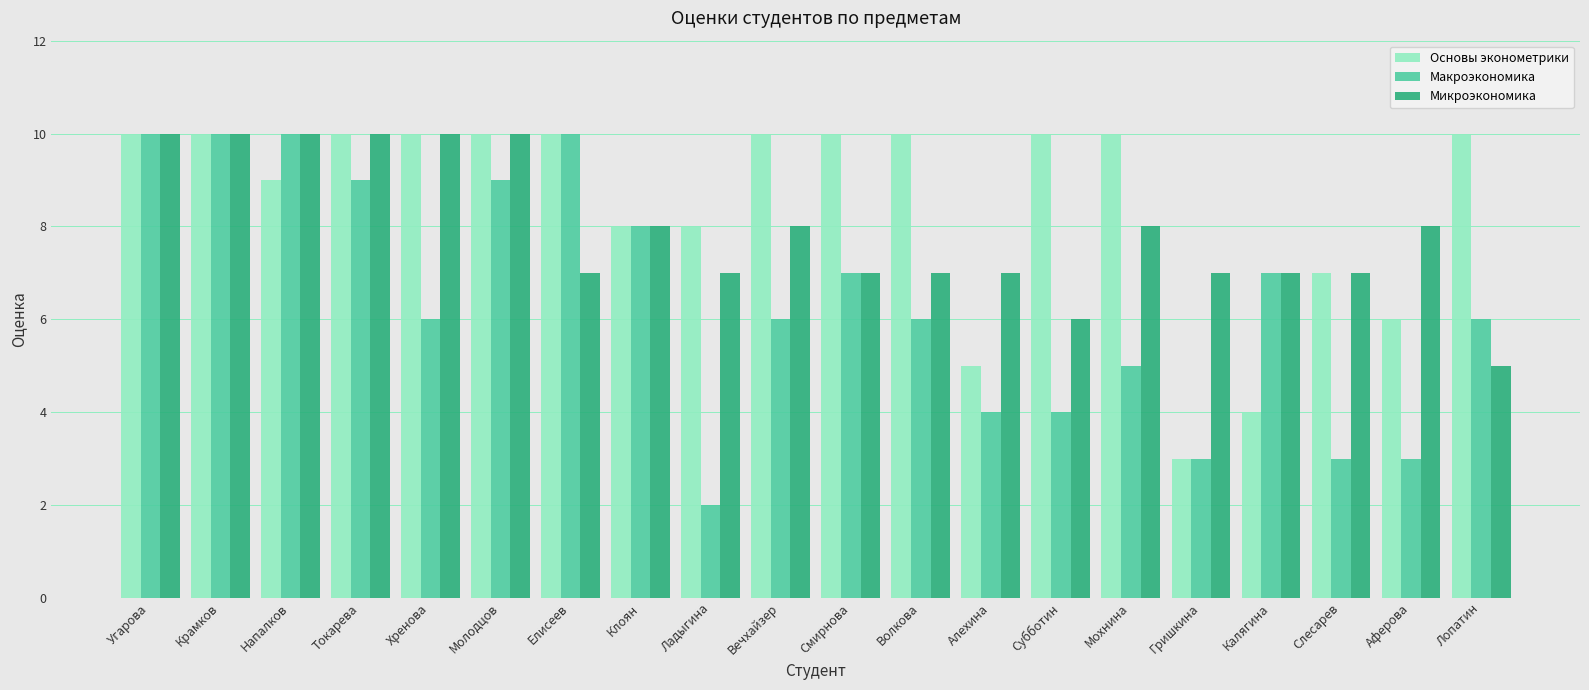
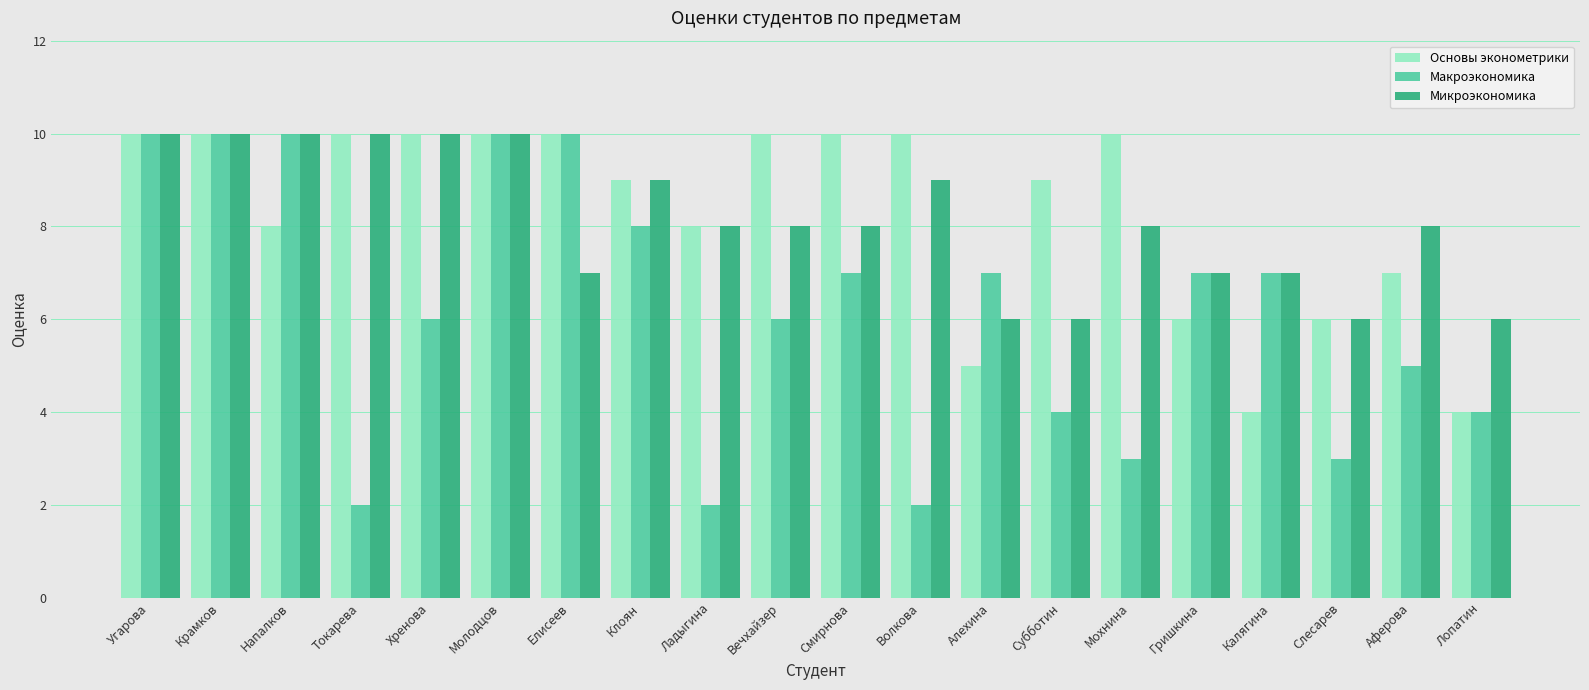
Основы эконометрики, Напалков: 9 -> 8
Макроэкономика, Токарева: 9 -> 2
Макроэкономика, Молодцов: 9 -> 10
Основы эконометрики, Клоян: 8 -> 9
Микроэкономика, Клоян: 8 -> 9
Микроэкономика, Ладыгина: 7 -> 8
Микроэкономика, Смирнова: 7 -> 8
Макроэкономика, Волкова: 6 -> 2
Микроэкономика, Волкова: 7 -> 9
Макроэкономика, Алехина: 4 -> 7
Микроэкономика, Алехина: 7 -> 6
Основы эконометрики, Субботин: 10 -> 9
Макроэкономика, Мохнина: 5 -> 3
Основы эконометрики, Гришкина: 3 -> 6
Макроэкономика, Гришкина: 3 -> 7
Основы эконометрики, Слесарев: 7 -> 6
Микроэкономика, Слесарев: 7 -> 6
Основы эконометрики, Аферова: 6 -> 7
Макроэкономика, Аферова: 3 -> 5
Основы эконометрики, Лопатин: 10 -> 4
Макроэкономика, Лопатин: 6 -> 4
Микроэкономика, Лопатин: 5 -> 6
